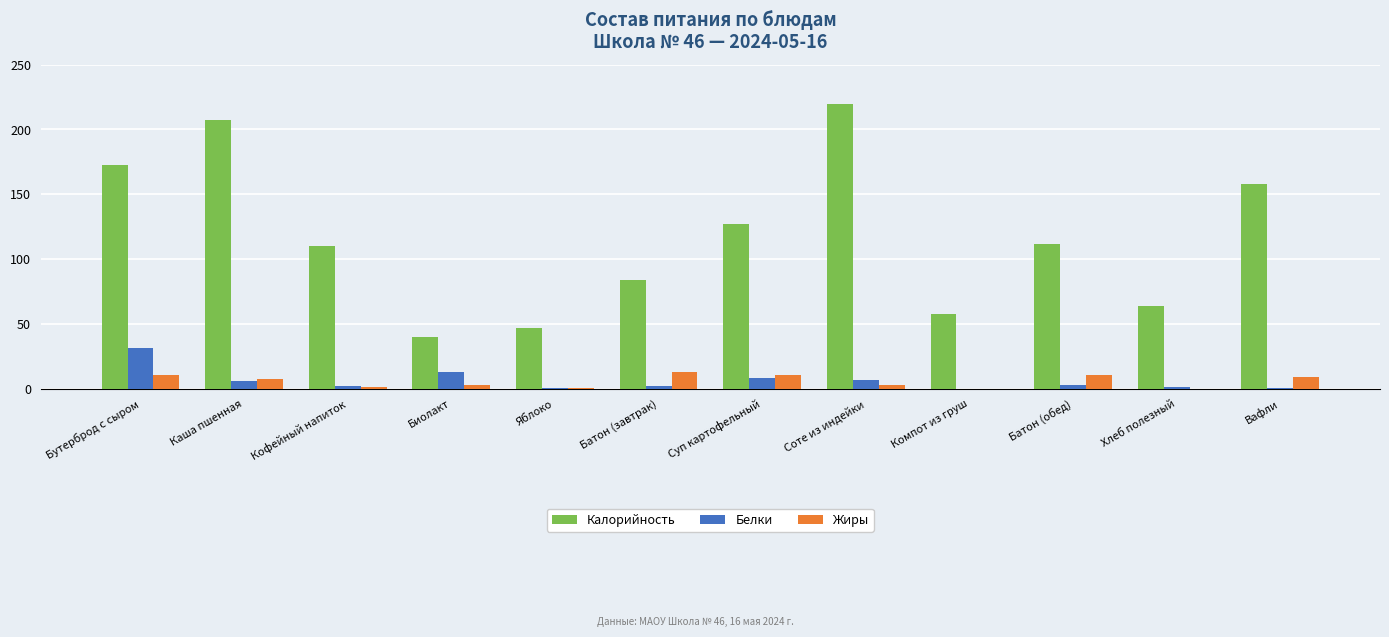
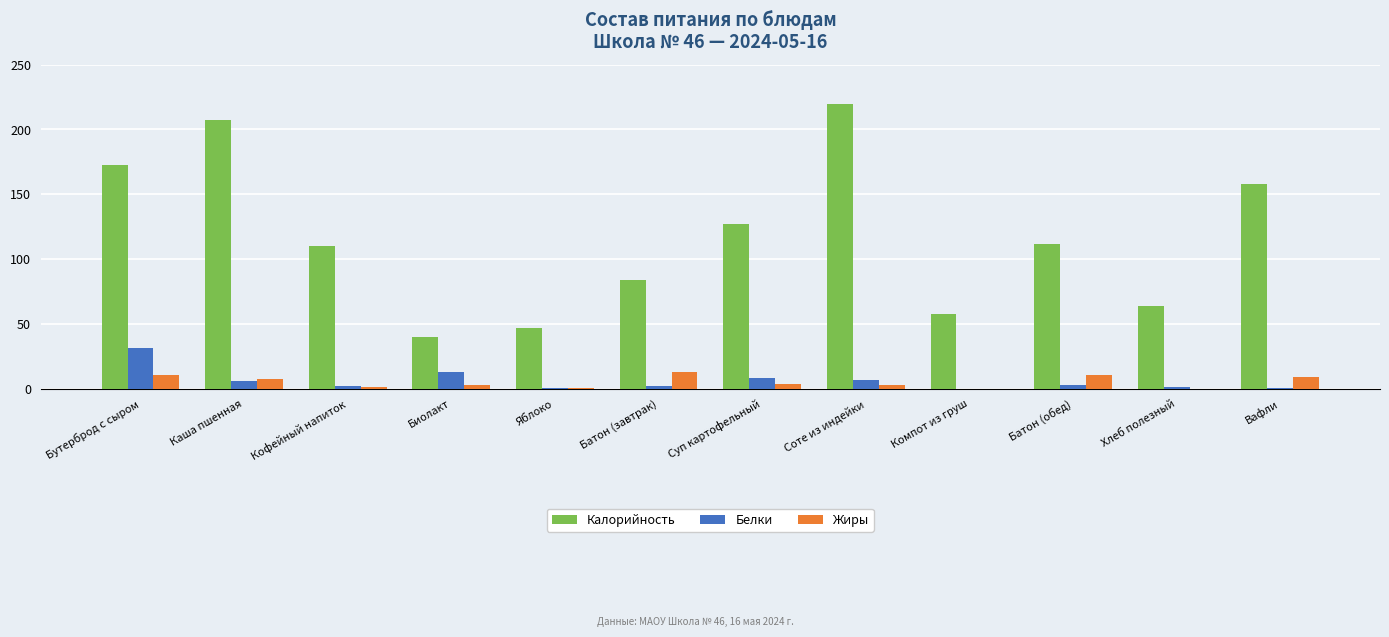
Жиры, Суп картофельный: 11 -> 4
